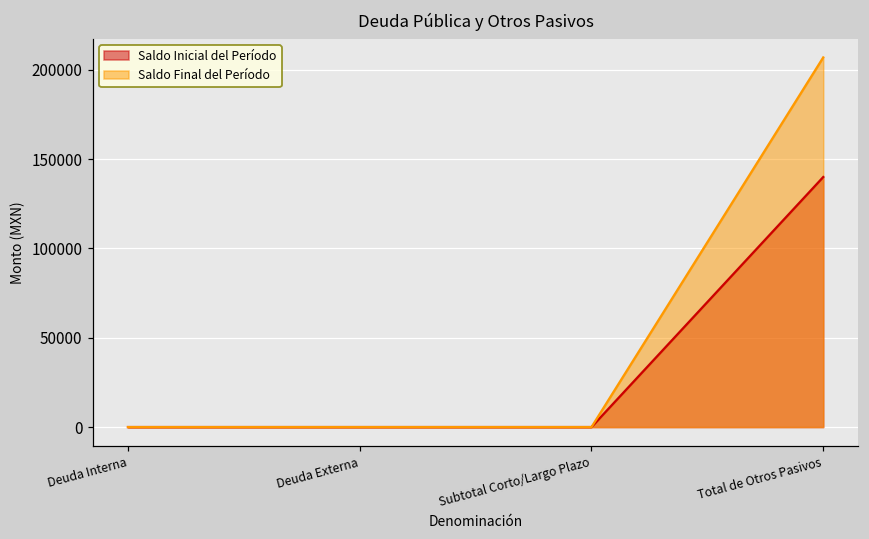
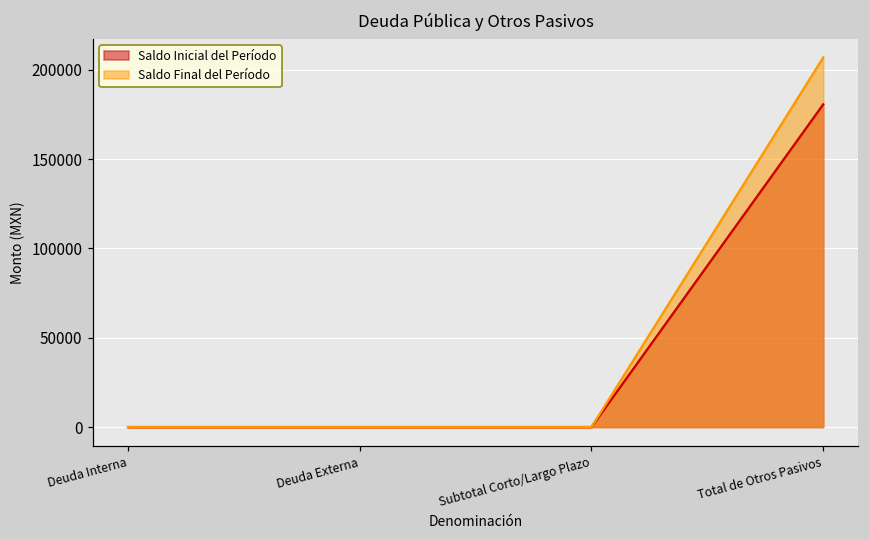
Saldo Inicial del Período, Total de Otros Pasivos: 140000 -> 181000
